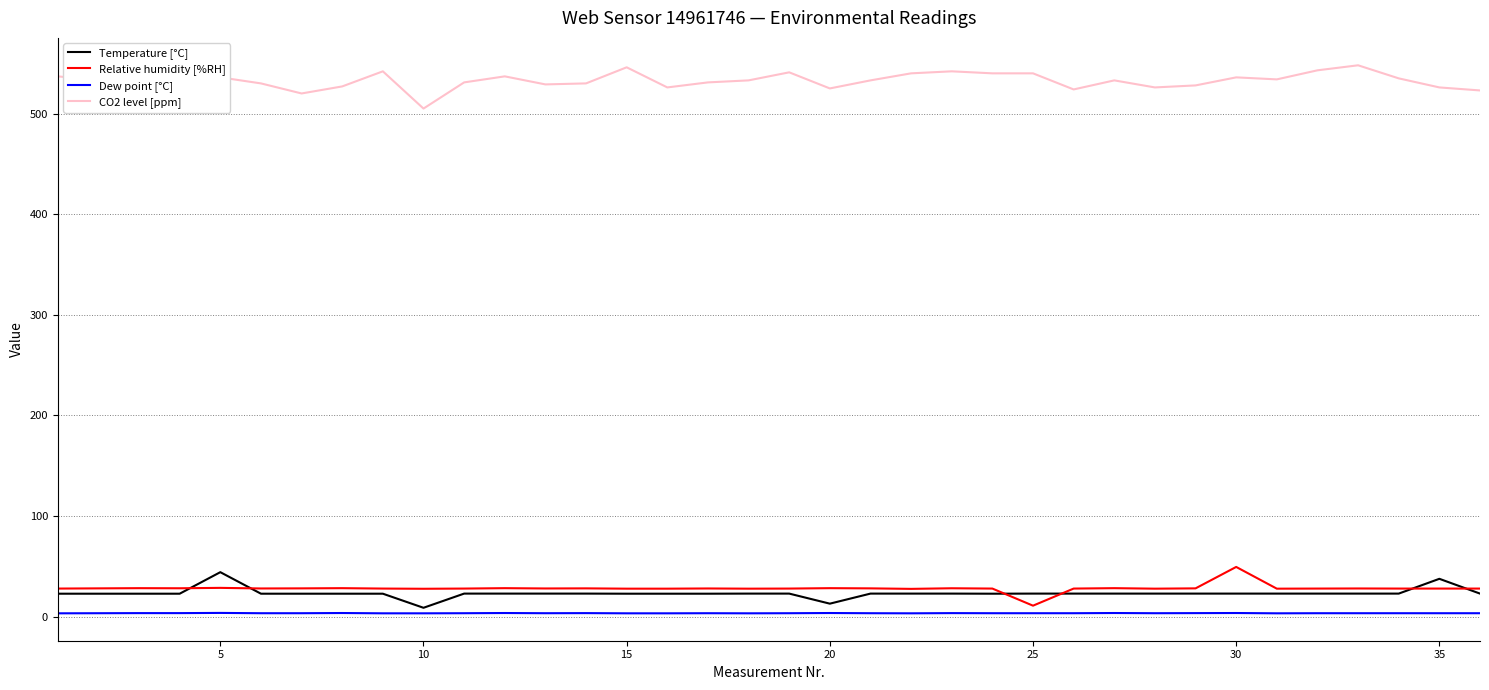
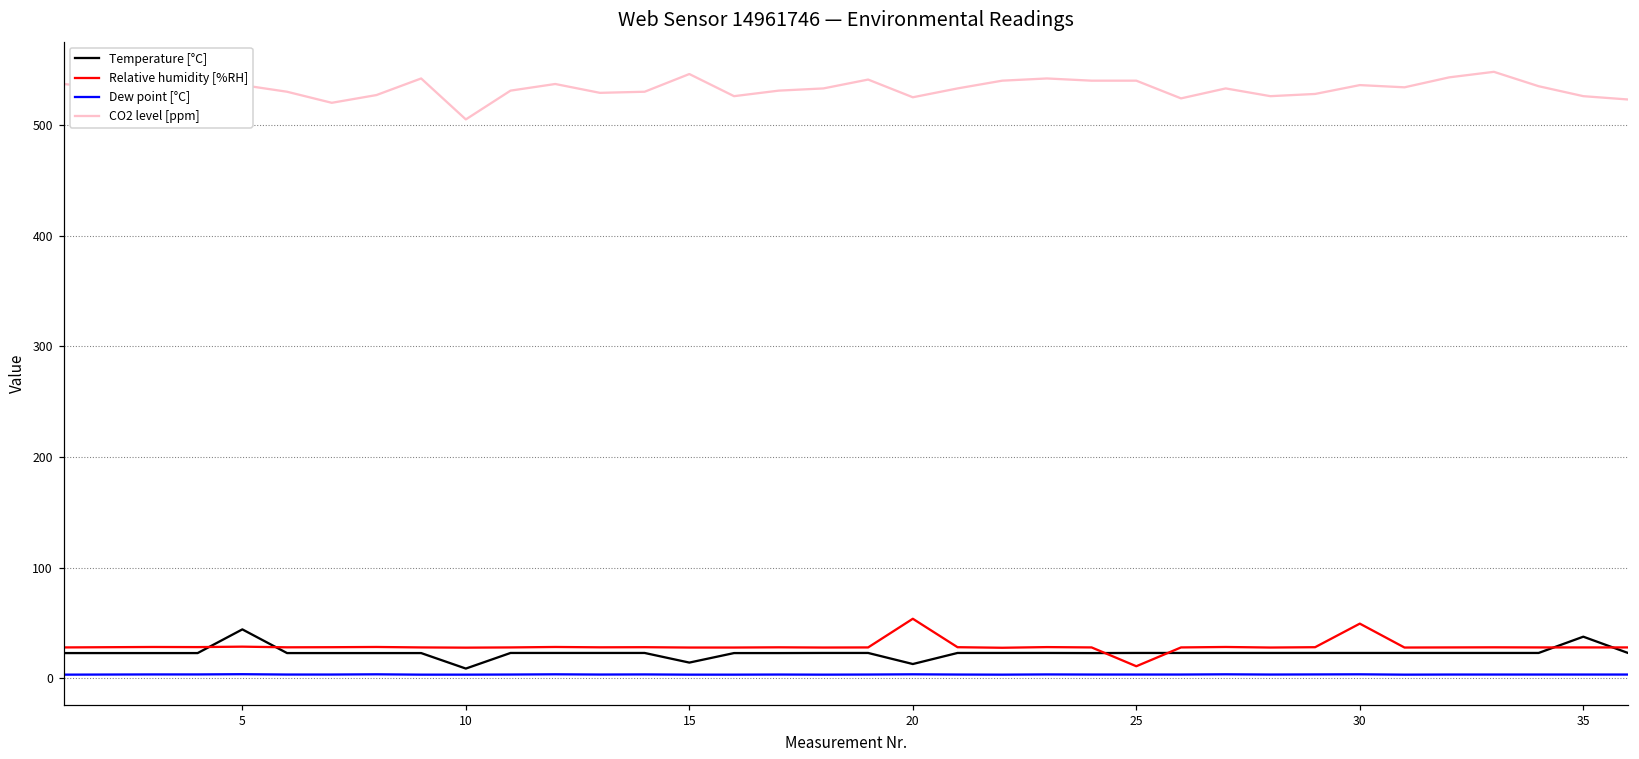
Temperature [°C], 15: 23 -> 14
Relative humidity [%RH], 20: 28 -> 54
